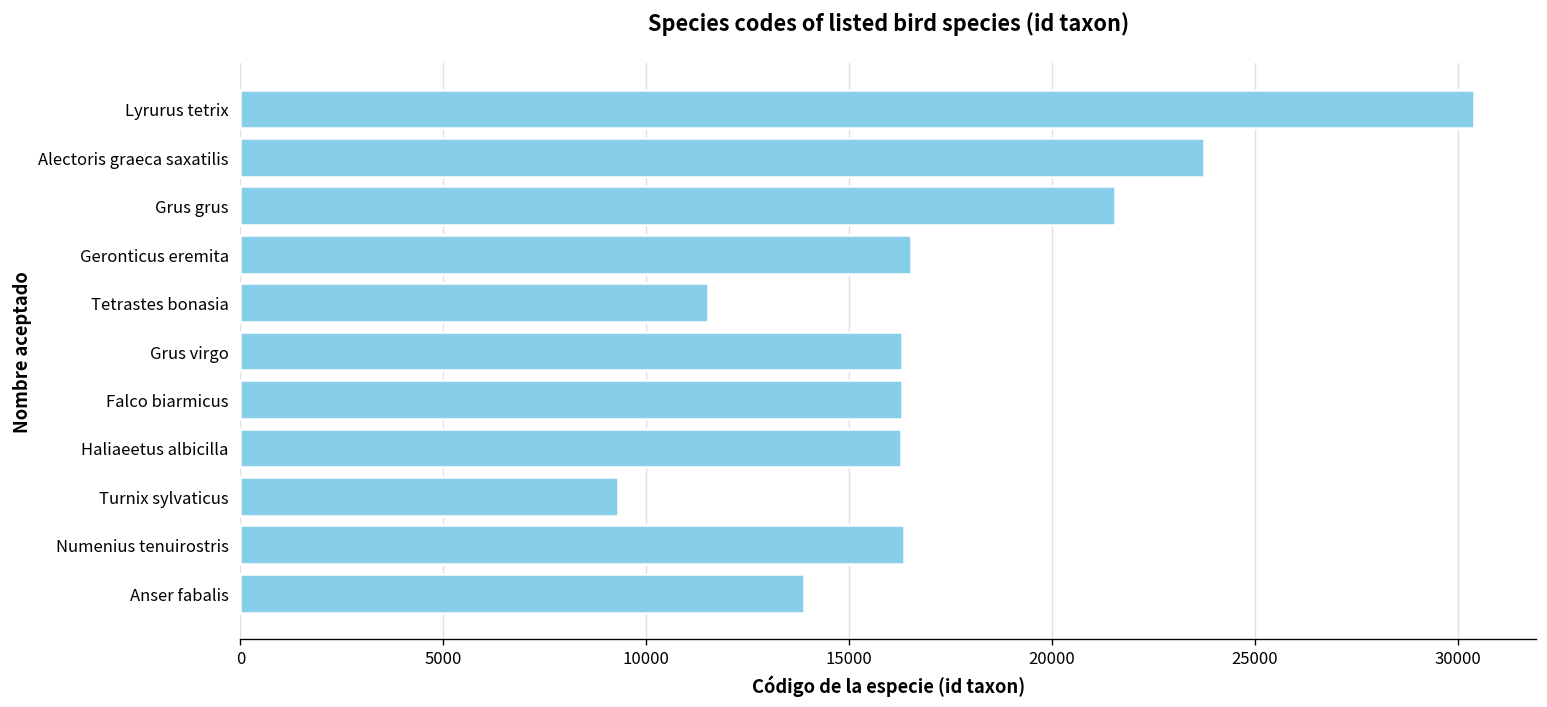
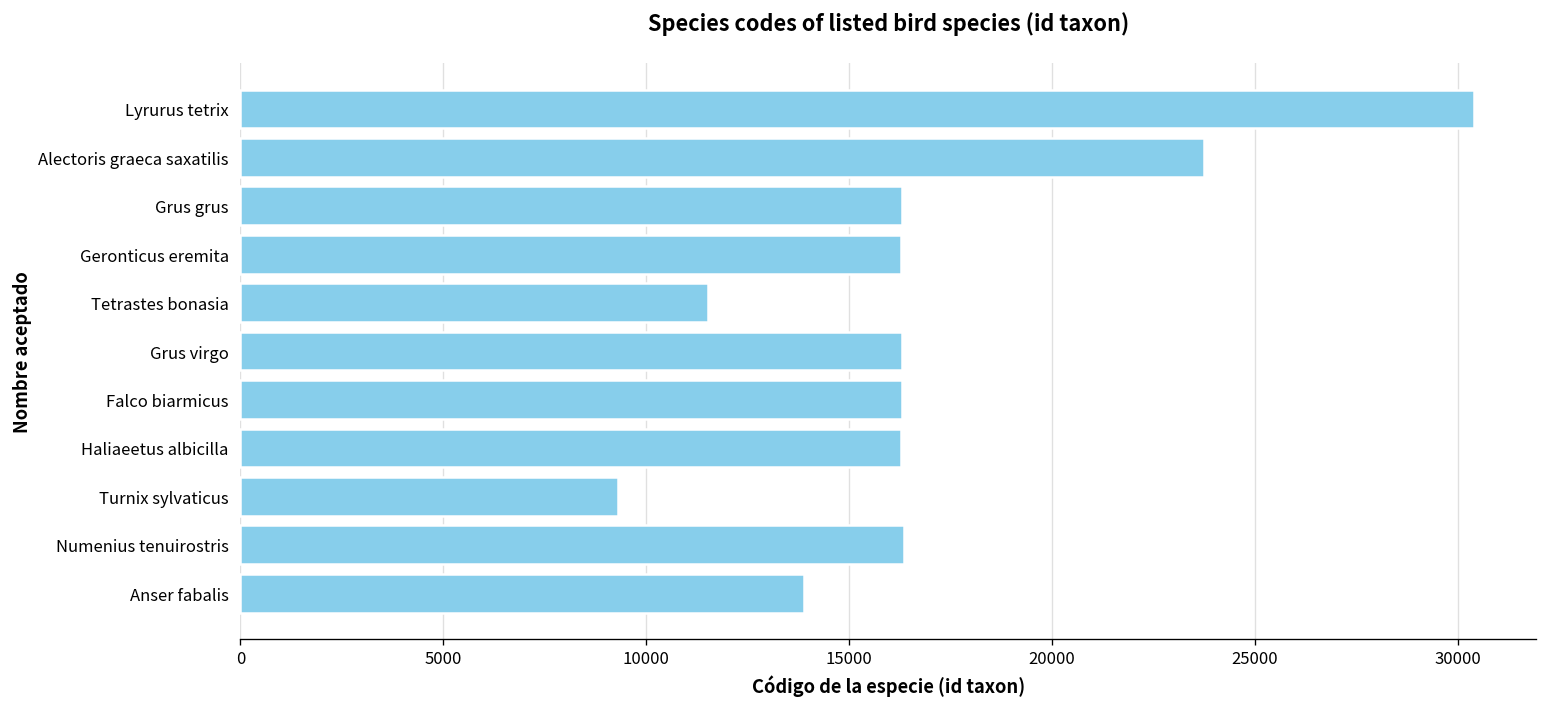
Grus grus: 21600 -> 16300
Geronticus eremita: 16500 -> 16300
